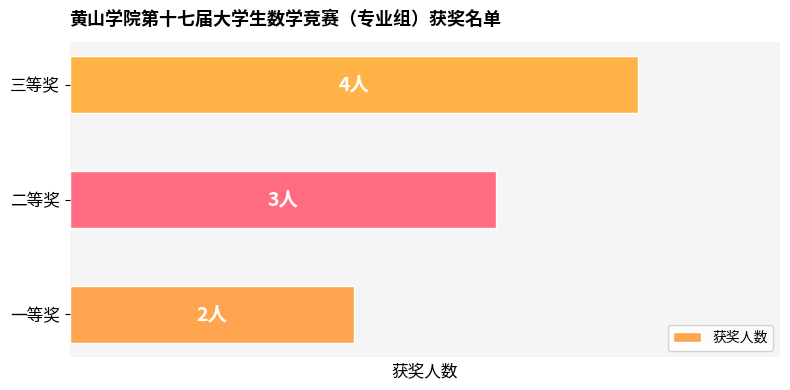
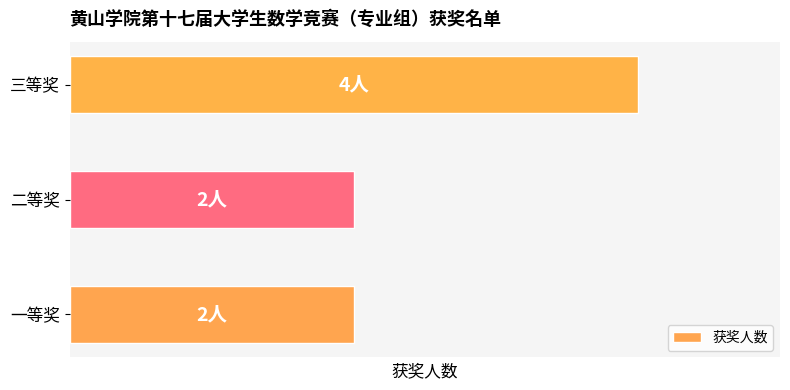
二等奖: 3人 -> 2人
